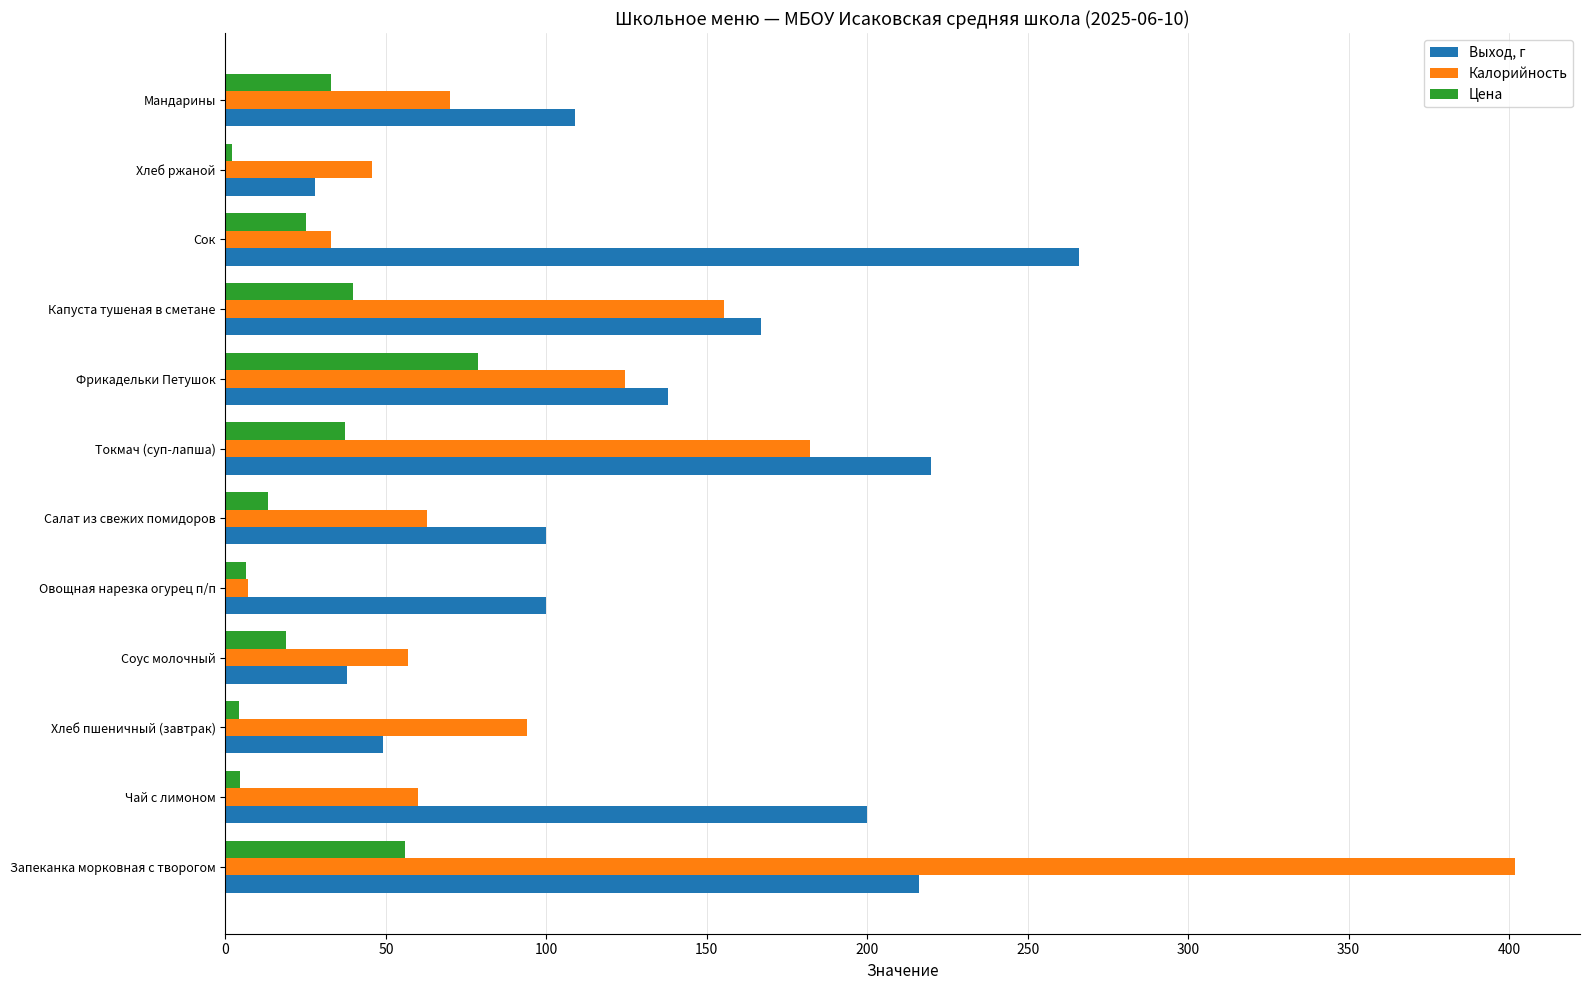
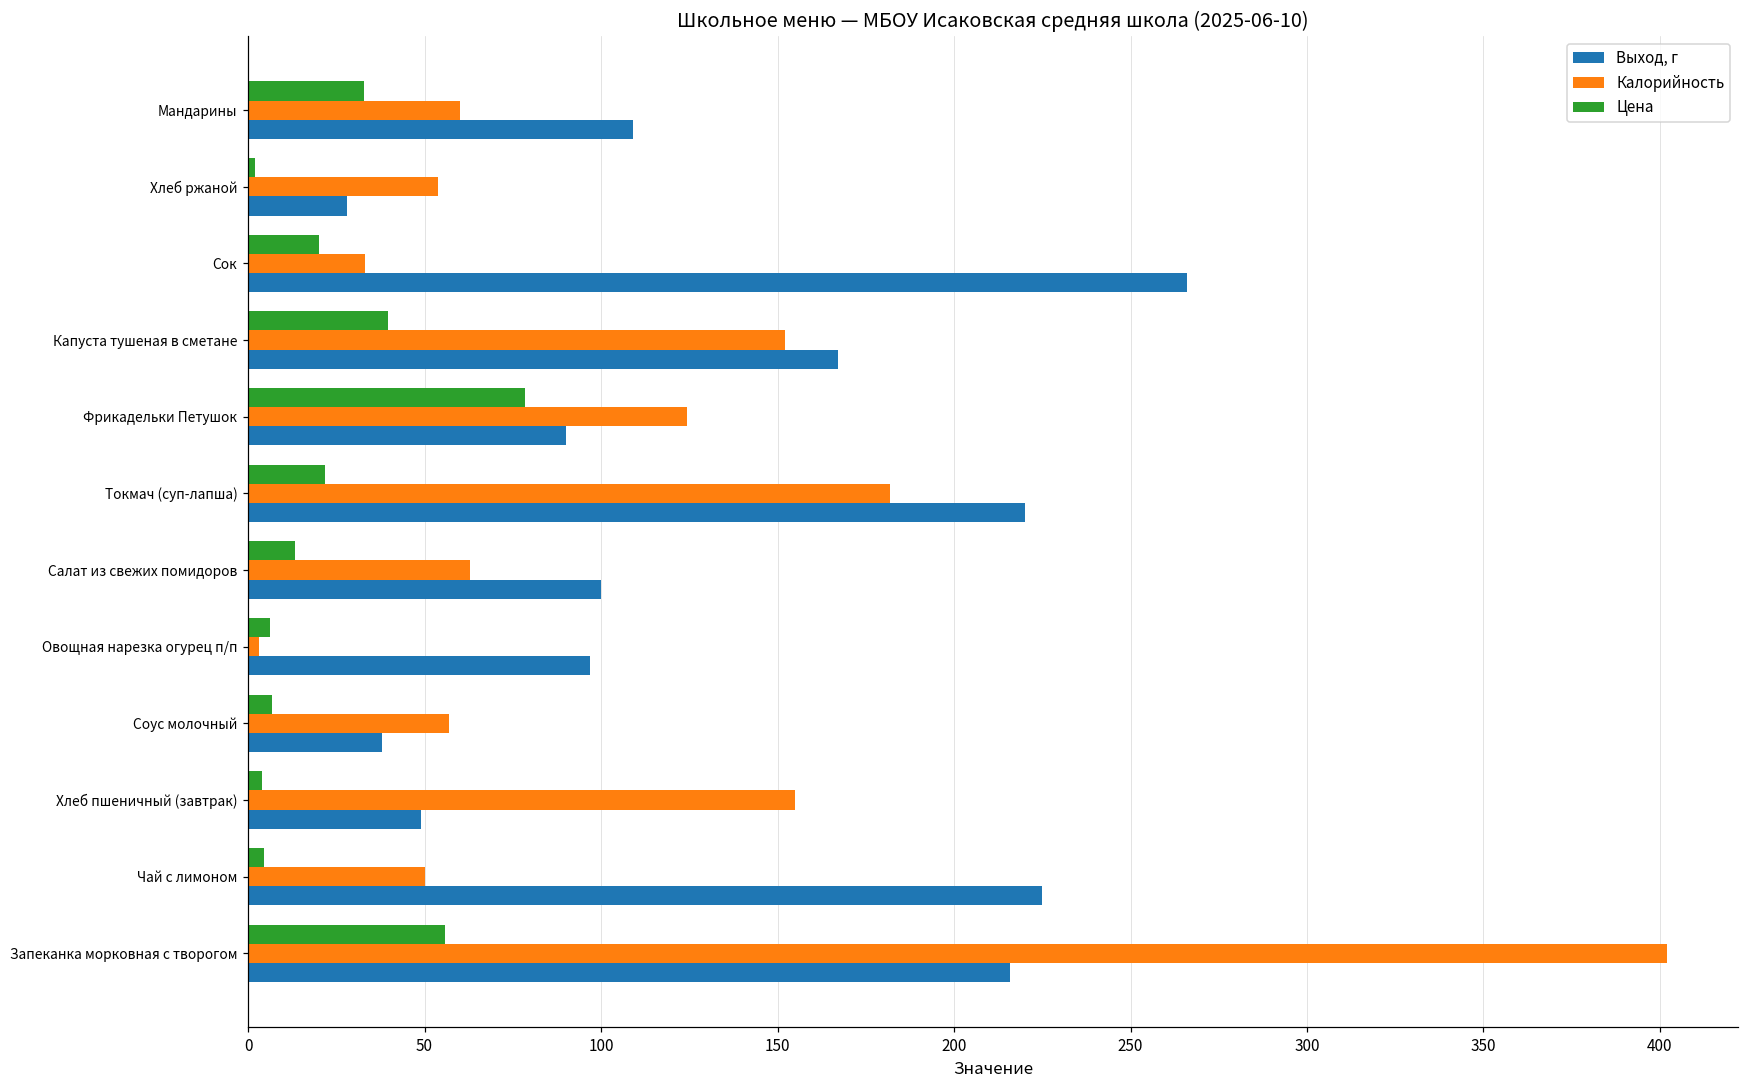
Калорийность, Мандарины: 70 -> 60
Калорийность, Хлеб ржаной: 46 -> 54
Цена, Сок: 25 -> 20
Калорийность, Капуста тушеная в сметане: 155 -> 152
Выход, г, Фрикадельки Петушок: 138 -> 90
Цена, Токмач (суп-лапша): 37 -> 22
Калорийность, Овощная нарезка огурец п/п: 7 -> 3
Выход, г, Овощная нарезка огурец п/п: 100 -> 97
Цена, Соус молочный: 19 -> 7
Калорийность, Хлеб пшеничный (завтрак): 94 -> 155
Калорийность, Чай с лимоном: 60 -> 50
Выход, г, Чай с лимоном: 200 -> 225
